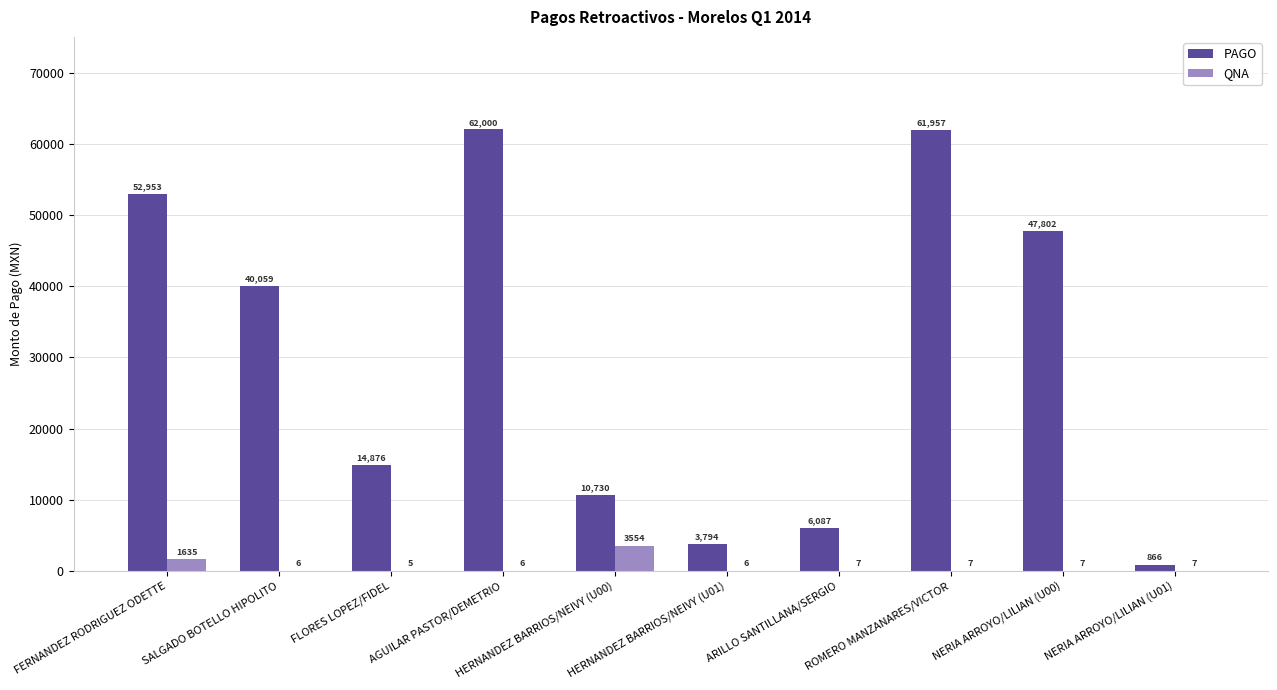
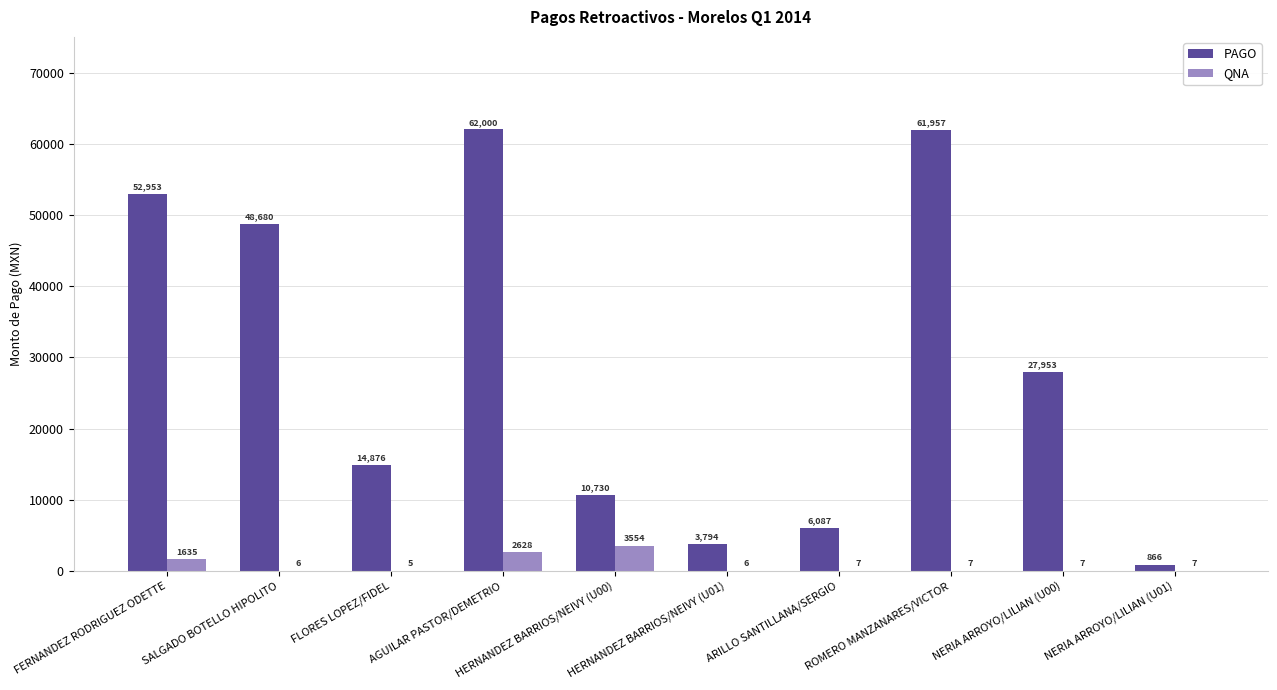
PAGO, SALGADO BOTELLO HIPOLITO: 40,059 -> 48,680
QNA, AGUILAR PASTOR/DEMETRIO: 6 -> 2628
PAGO, NERIA ARROYO/LILIAN (U00): 47,802 -> 27,953
